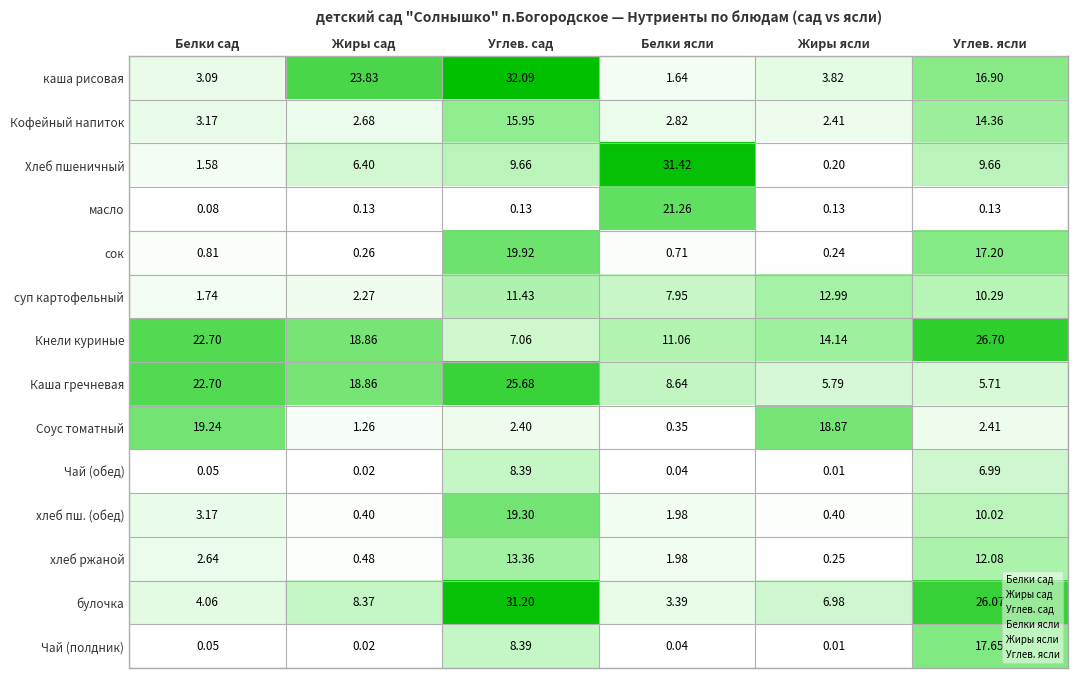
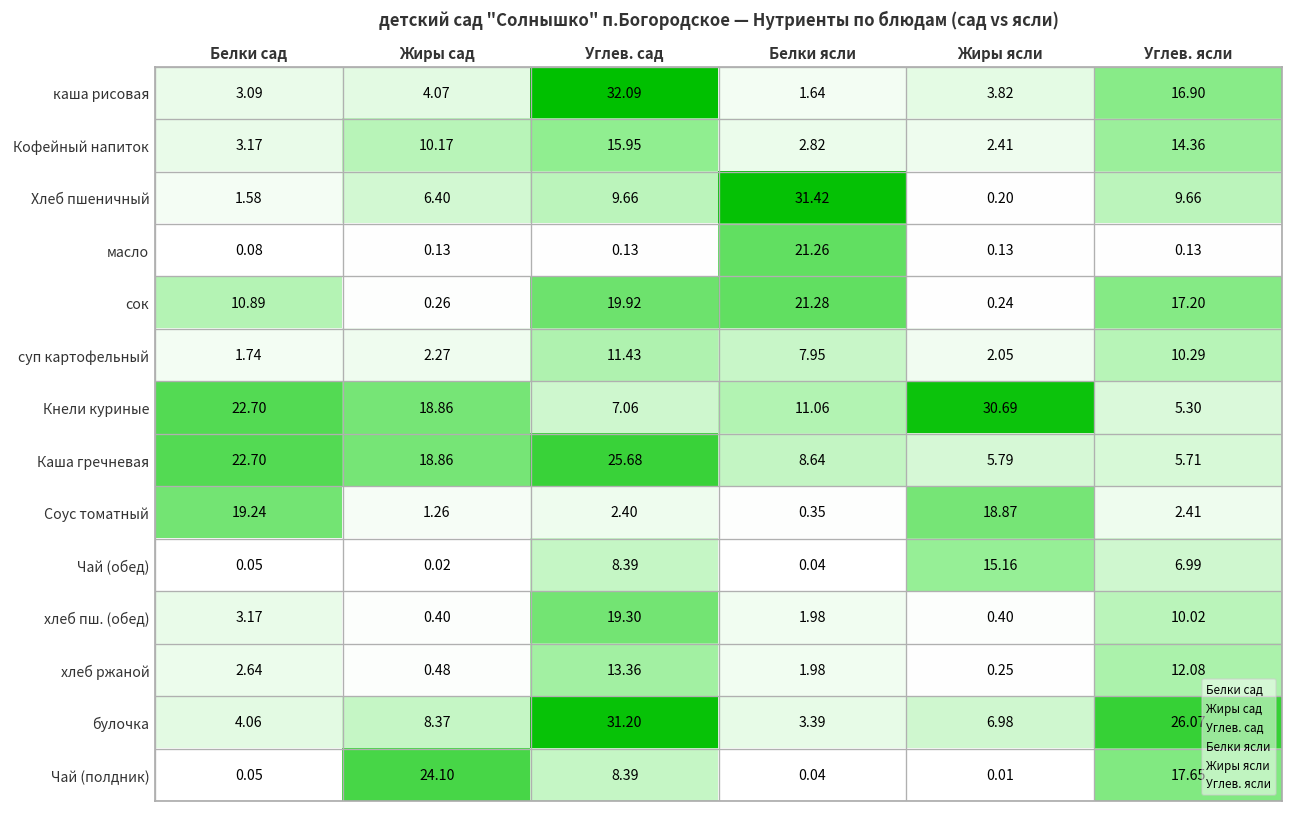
каша рисовая, Жиры сад: 23.83 -> 4.07
Кофейный напиток, Жиры сад: 2.68 -> 10.17
сок, Белки сад: 0.81 -> 10.89
сок, Белки ясли: 0.71 -> 21.28
суп картофельный, Жиры ясли: 12.99 -> 2.05
Кнели куриные, Жиры ясли: 14.14 -> 30.69
Кнели куриные, Углев. ясли: 26.70 -> 5.30
Чай (обед), Жиры ясли: 0.01 -> 15.16
Чай (полдник), Жиры сад: 0.02 -> 24.10
